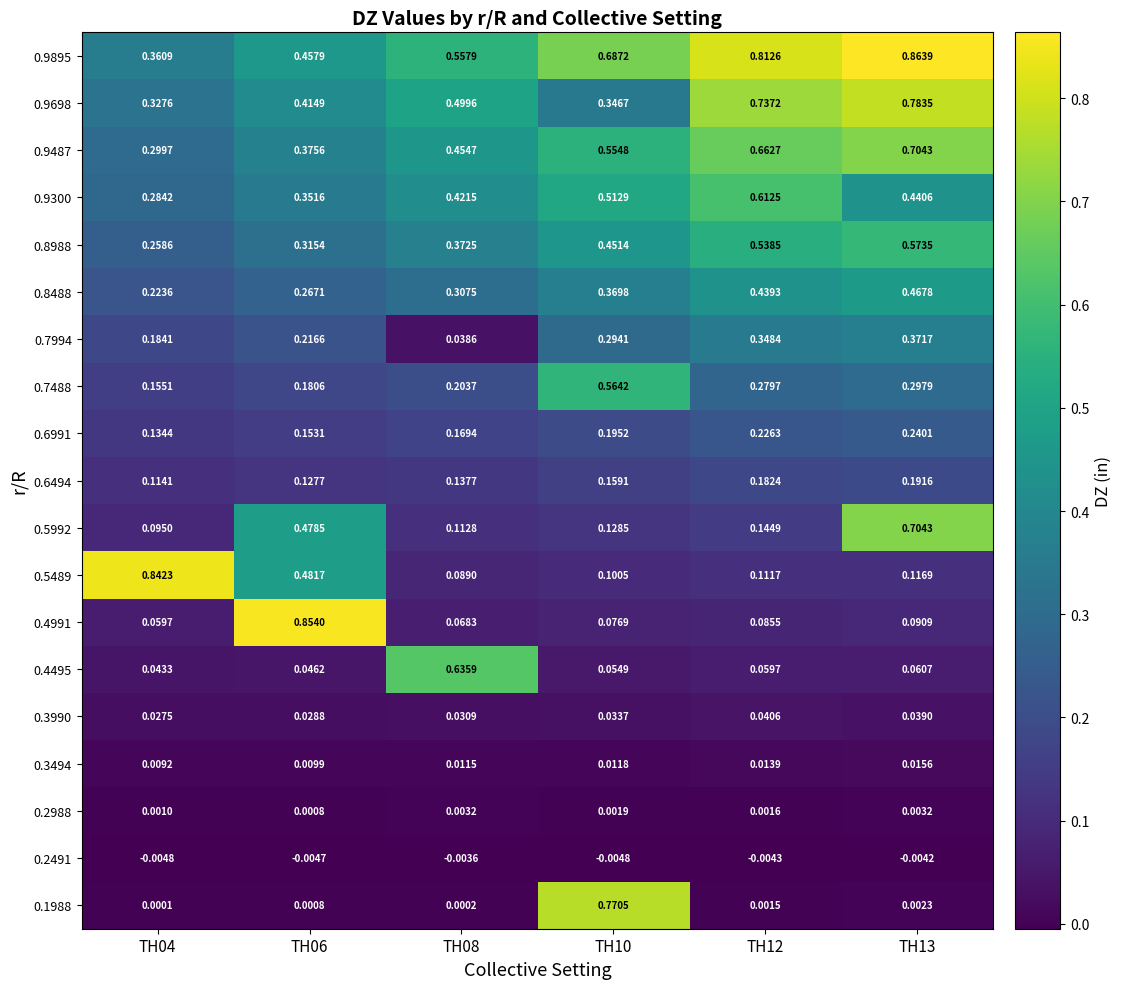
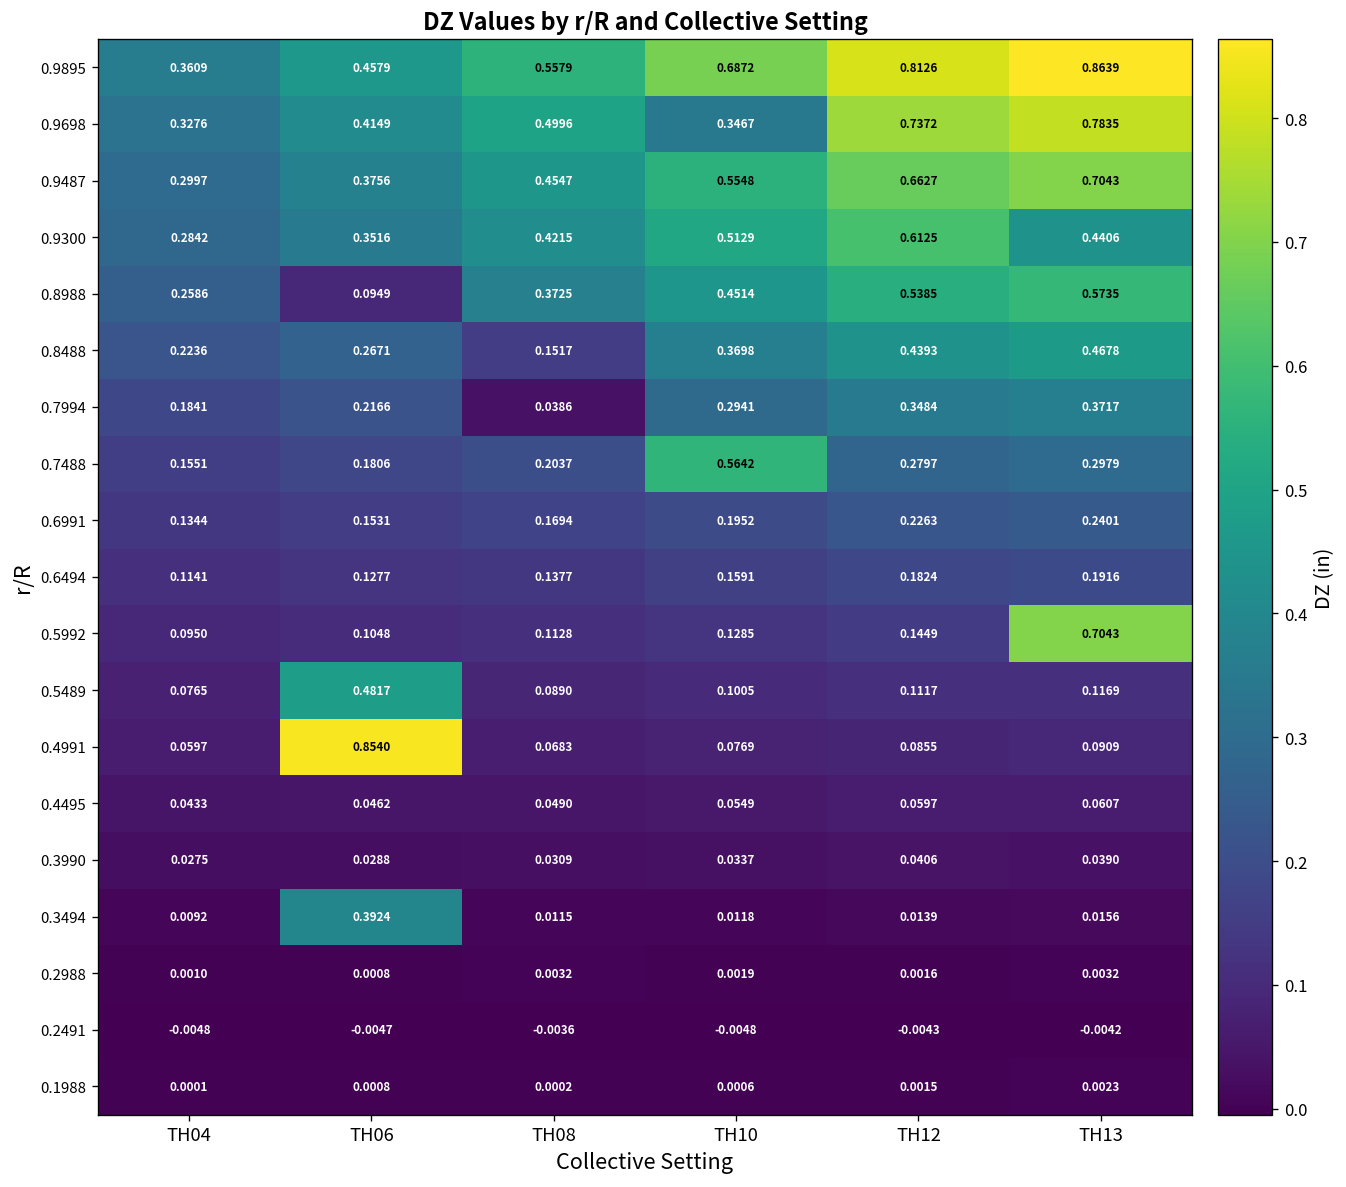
0.8988, TH06: 0.3154 -> 0.0949
0.8488, TH08: 0.3075 -> 0.1517
0.5992, TH06: 0.4785 -> 0.1048
0.5489, TH04: 0.8423 -> 0.0765
0.4495, TH08: 0.6359 -> 0.0490
0.3494, TH06: 0.0099 -> 0.3924
0.1988, TH10: 0.7705 -> 0.0006
